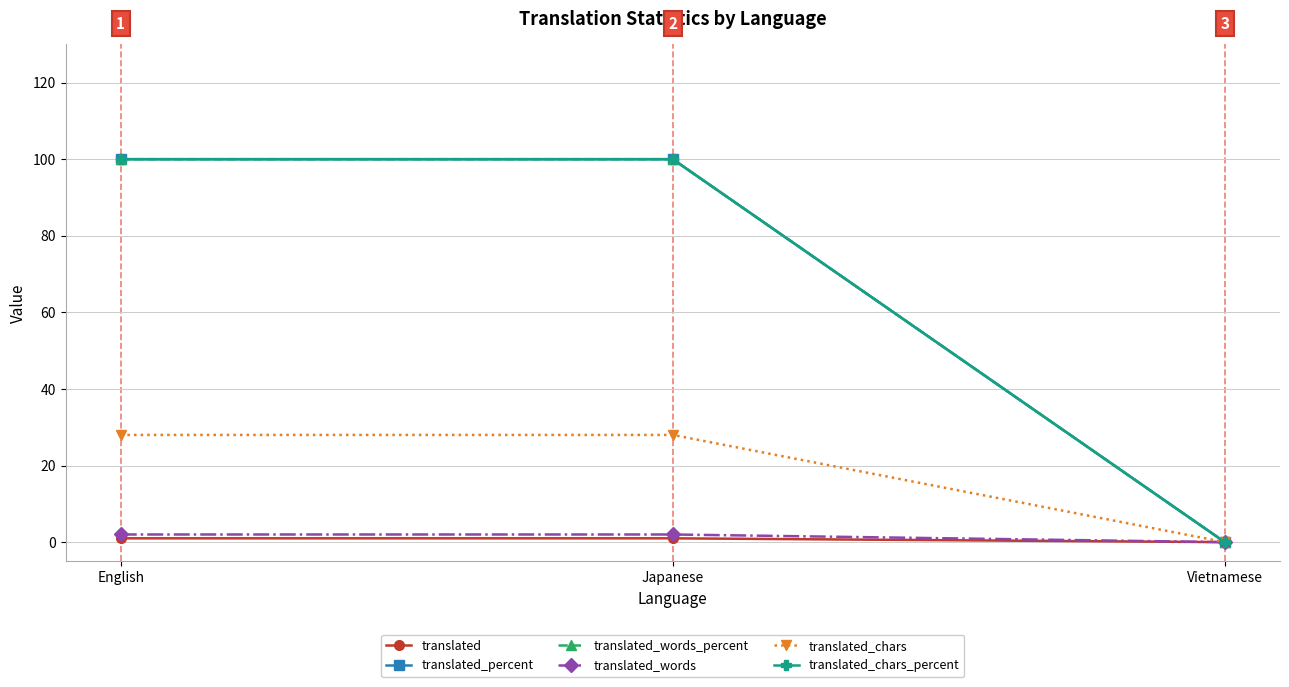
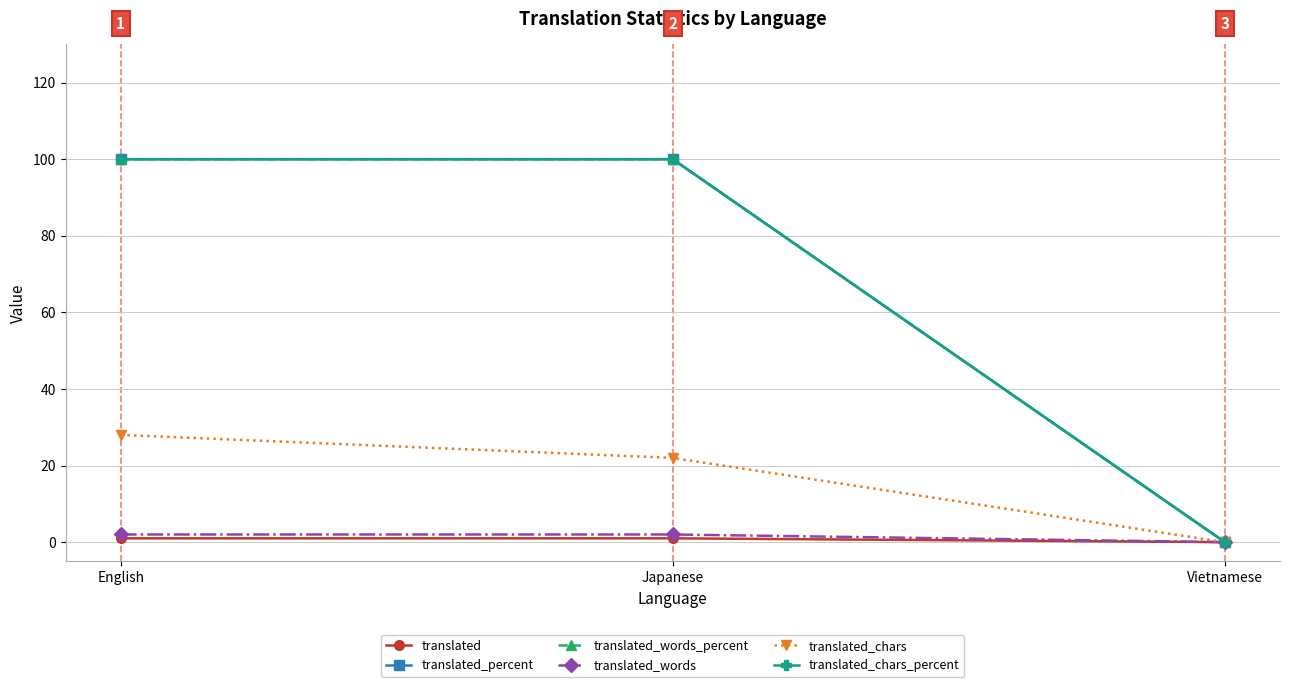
translated_chars, Japanese: 28 -> 22
